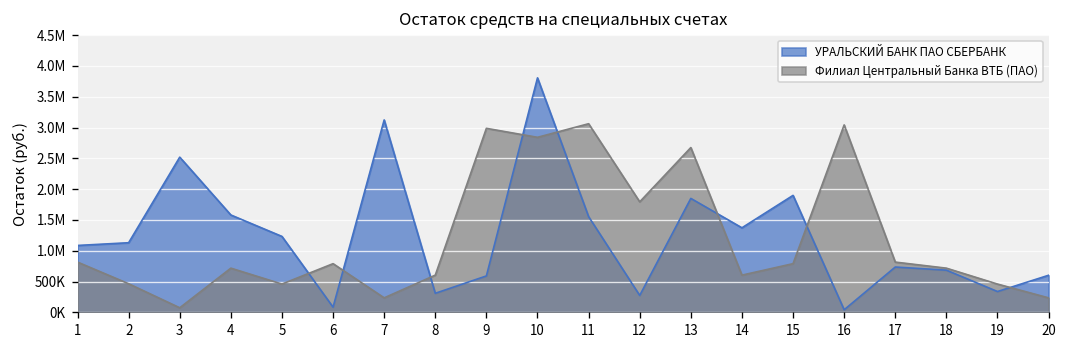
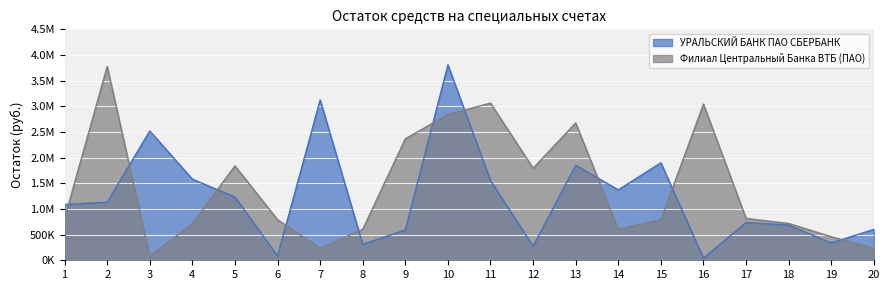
Филиал Центральный Банка ВТБ (ПАО), 2: 500000 -> 3800000
Филиал Центральный Банка ВТБ (ПАО), 5: 500000 -> 1800000
Филиал Центральный Банка ВТБ (ПАО), 9: 3000000 -> 2400000
